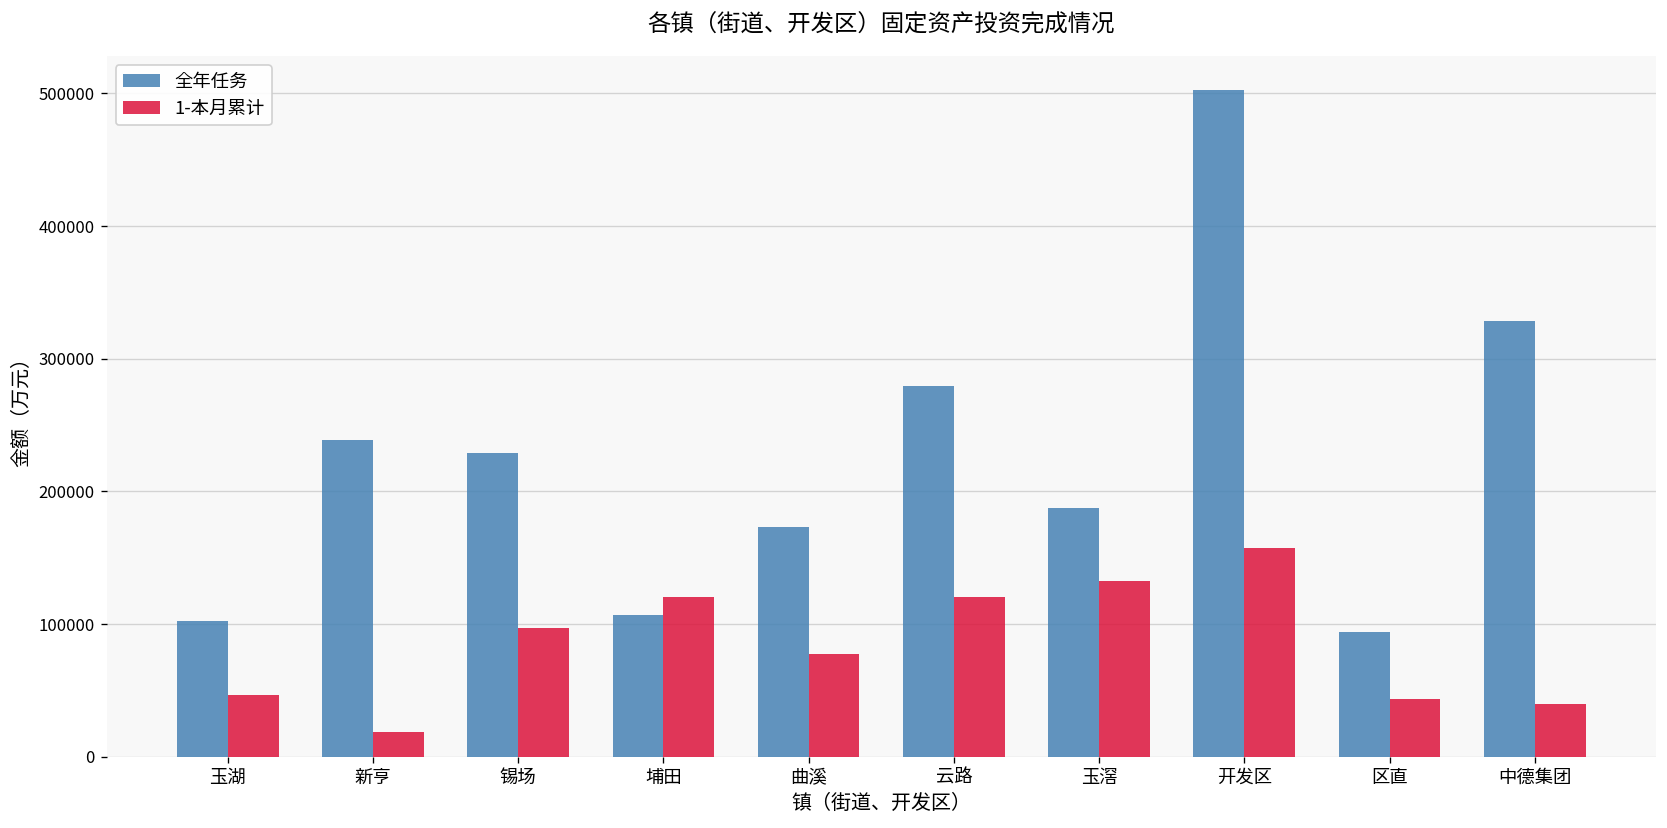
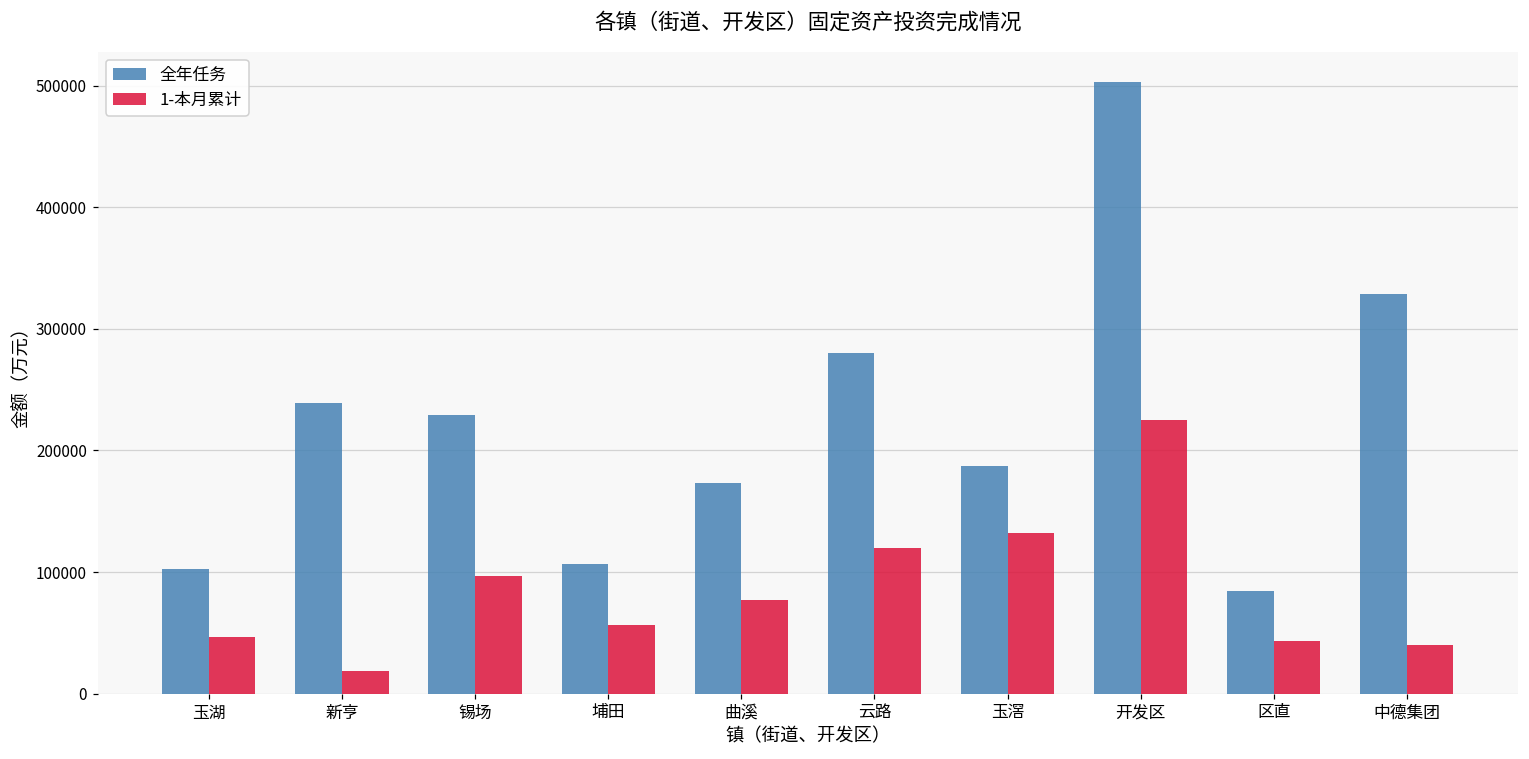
1-本月累计, 埔田: 120000 -> 57000
1-本月累计, 开发区: 158000 -> 225000
全年任务, 区直: 94000 -> 85000
